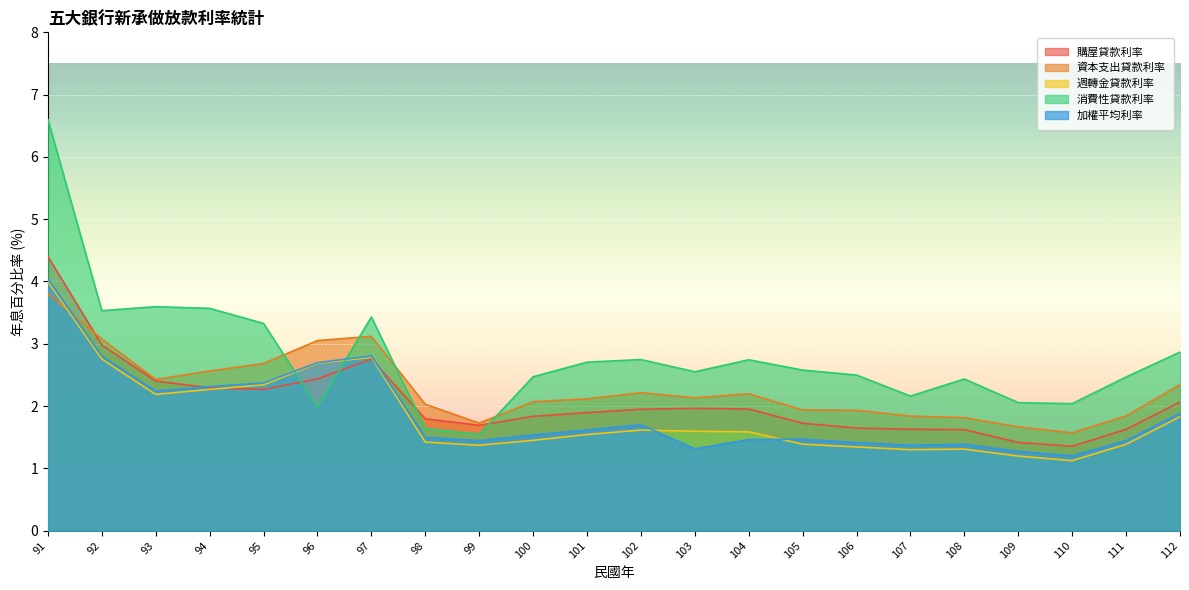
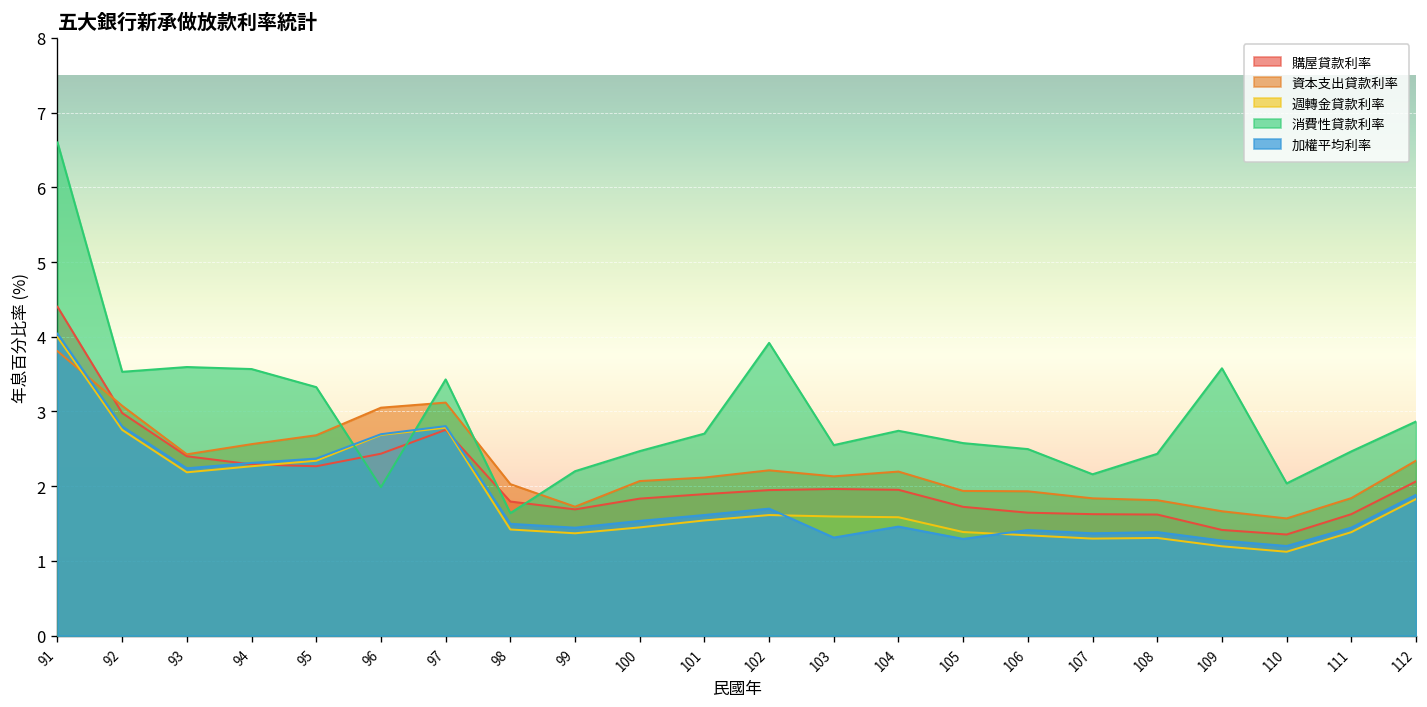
消費性貸款利率, 99: 1.5 -> 2.2
消費性貸款利率, 102: 2.7 -> 3.9
加權平均利率, 105: 1.5 -> 1.3
消費性貸款利率, 109: 2.1 -> 3.6
